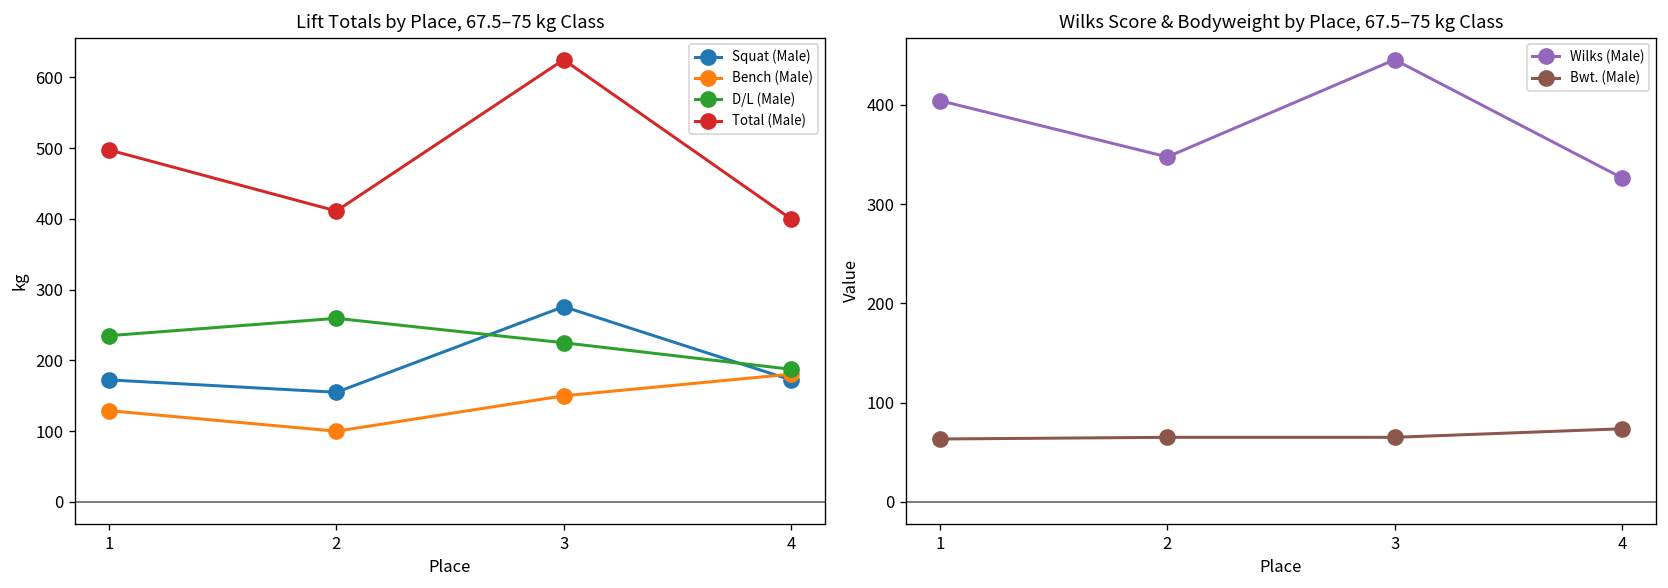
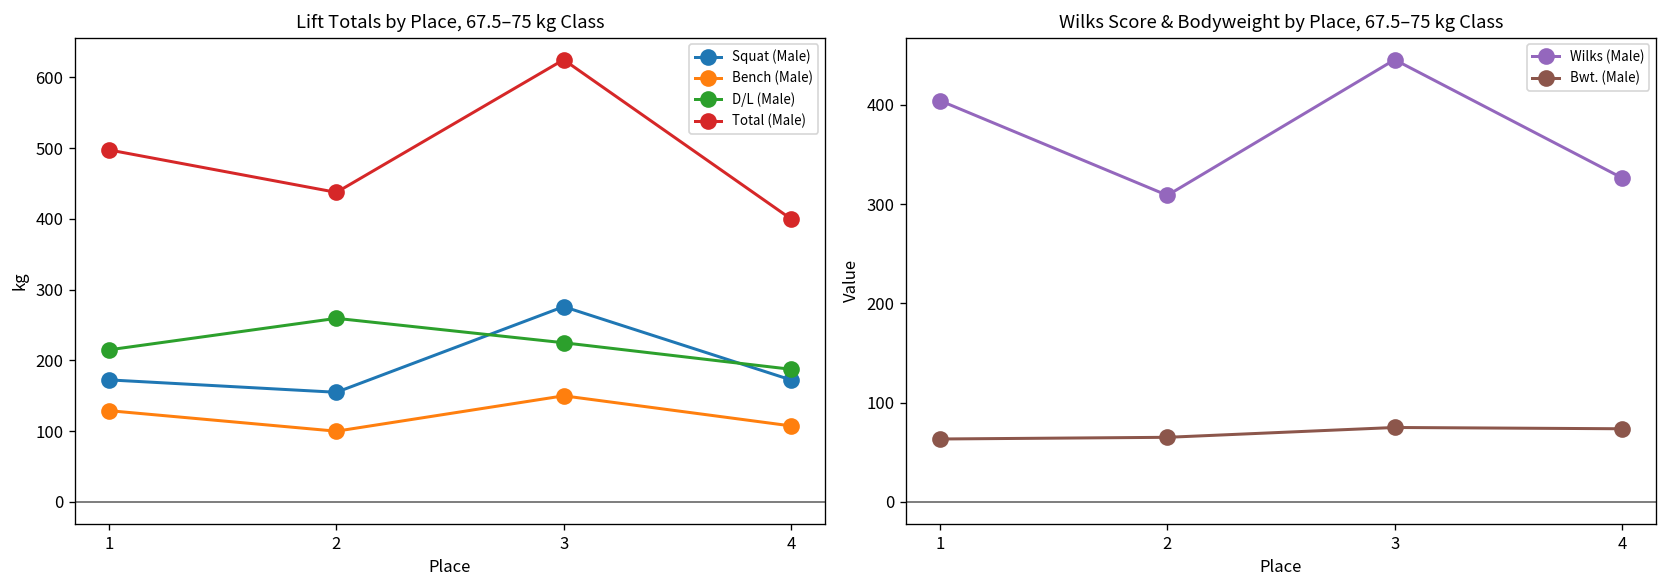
Lift Totals by Place, 67.5–75 kg Class, D/L (Male), 1: 240 -> 220
Lift Totals by Place, 67.5–75 kg Class, Total (Male), 2: 410 -> 440
Lift Totals by Place, 67.5–75 kg Class, Bench (Male), 4: 180 -> 110
Wilks Score & Bodyweight by Place, 67.5–75 kg Class, Wilks (Male), 2: 350 -> 310
Wilks Score & Bodyweight by Place, 67.5–75 kg Class, Bwt. (Male), 3: 70 -> 80
